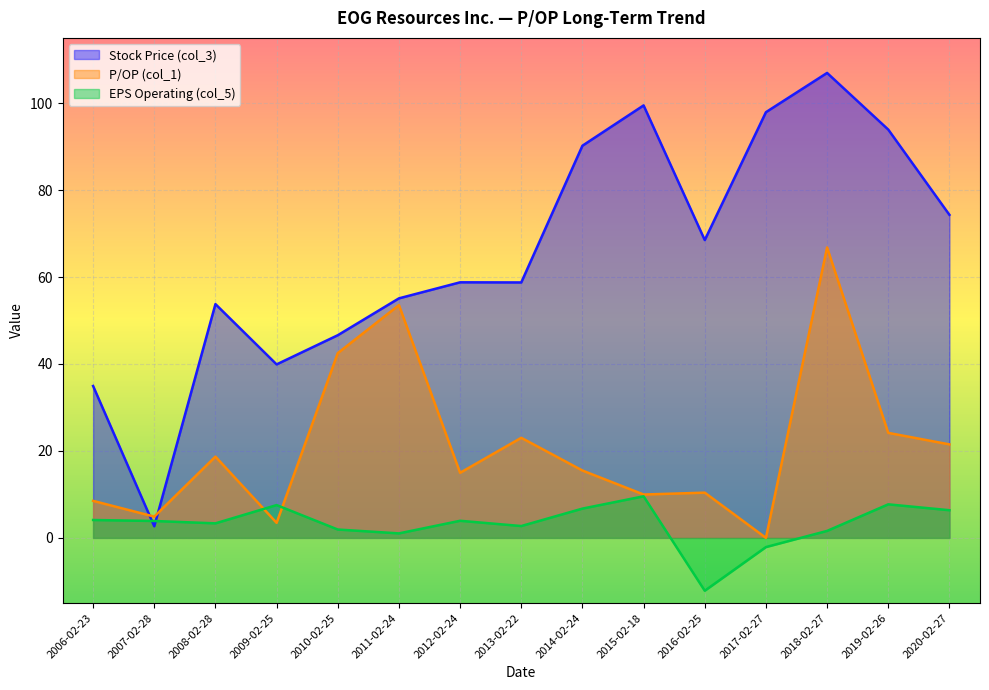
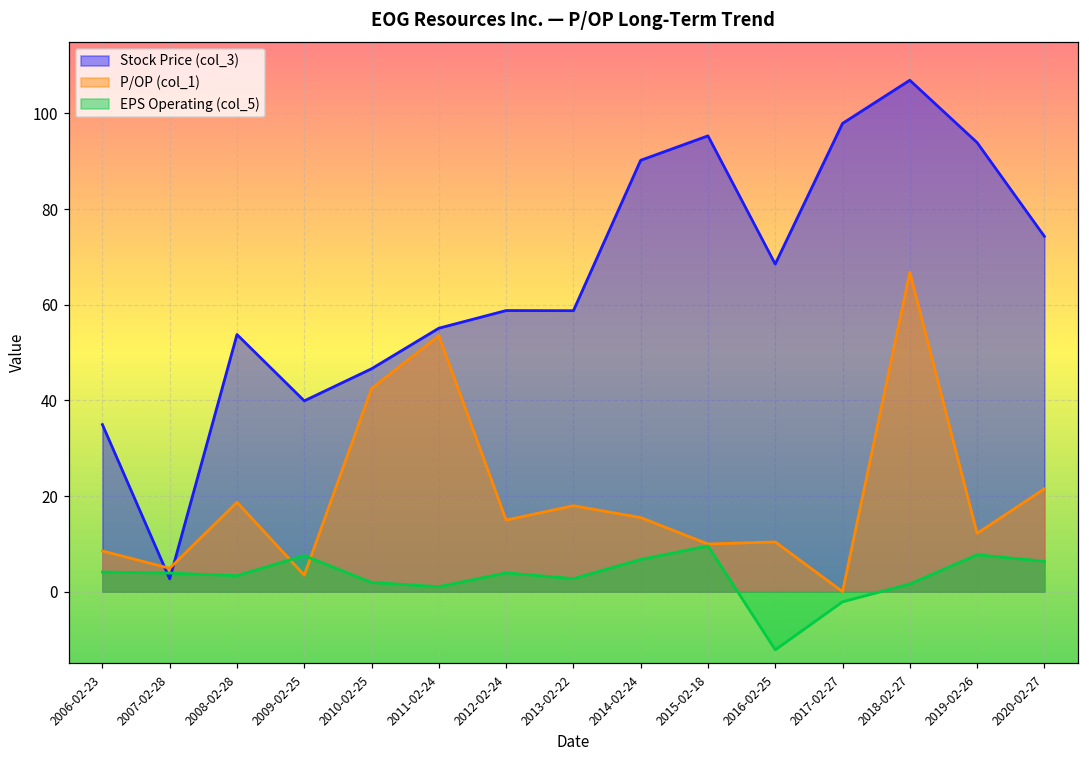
P/OP (col_1), 2013-02-22: 23 -> 18
Stock Price (col_3), 2015-02-18: 99 -> 95
P/OP (col_1), 2019-02-26: 24 -> 12
